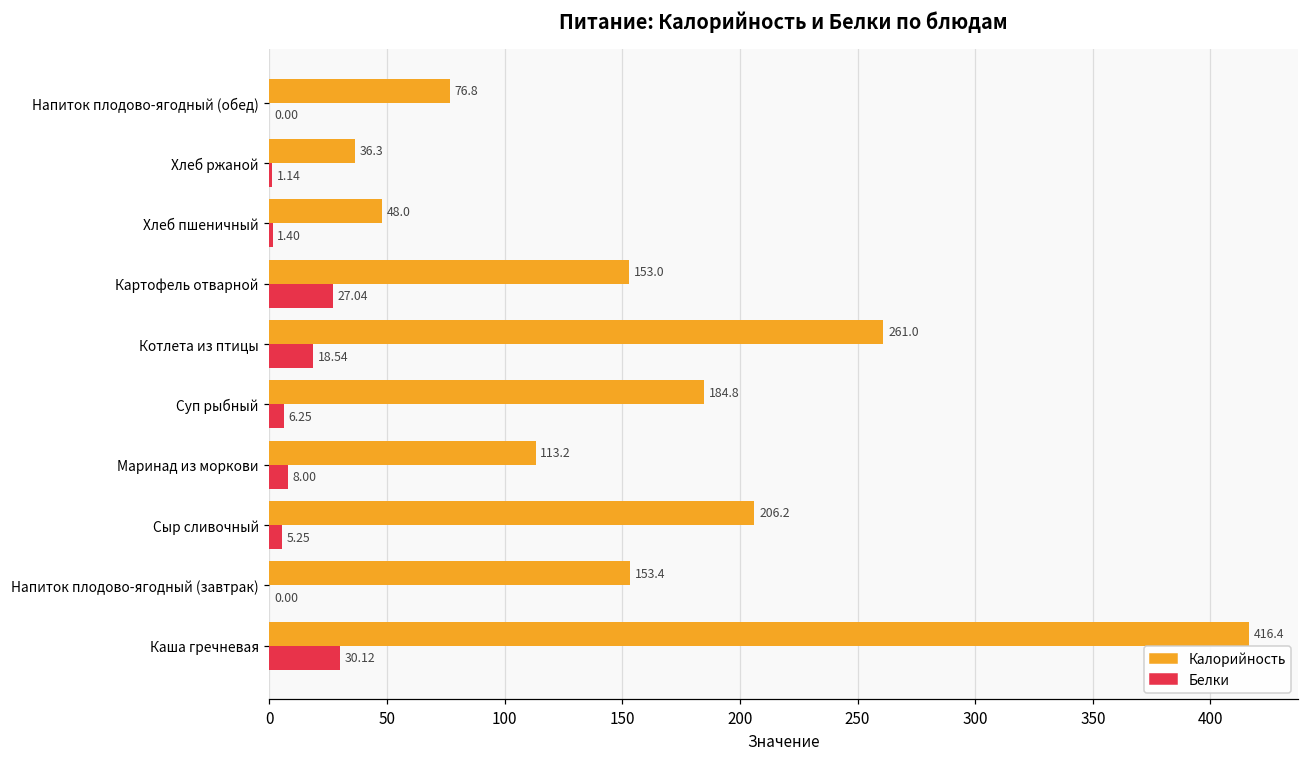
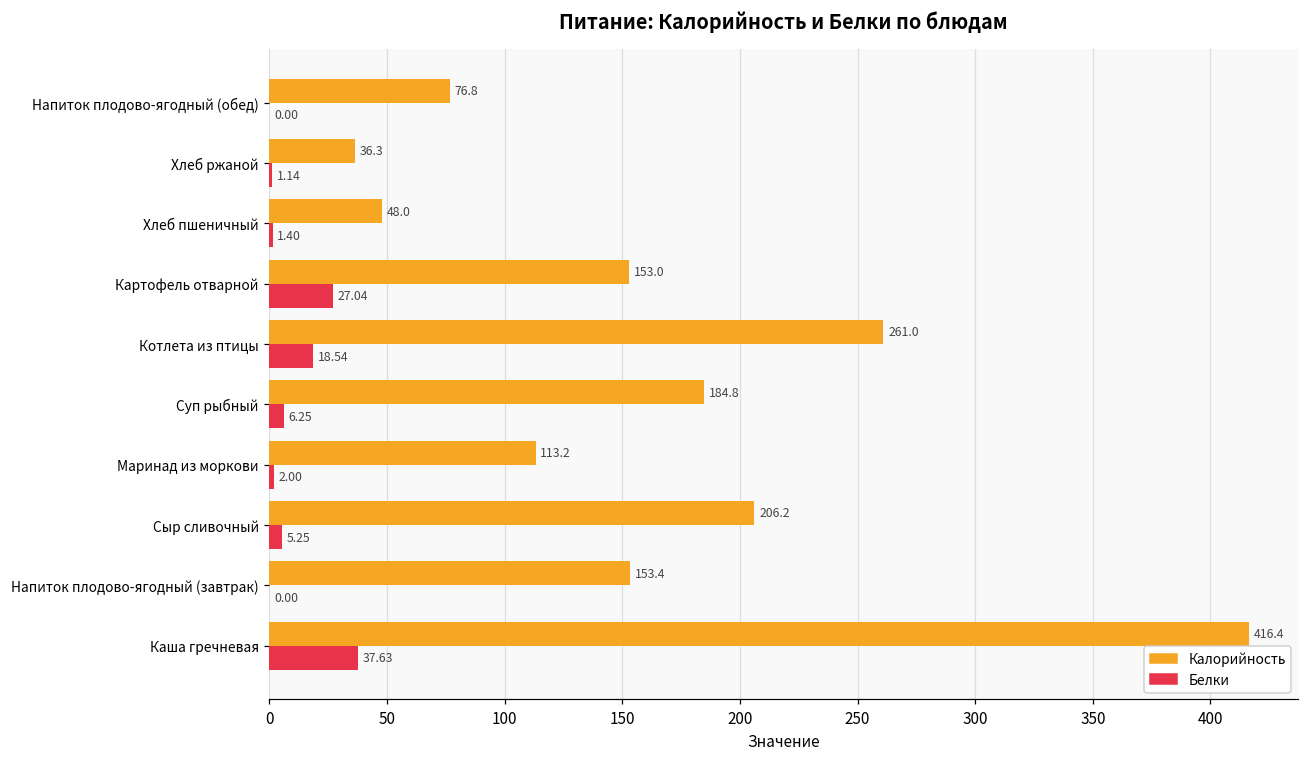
Белки, Маринад из моркови: 8.00 -> 2.00
Белки, Каша гречневая: 30.12 -> 37.63
